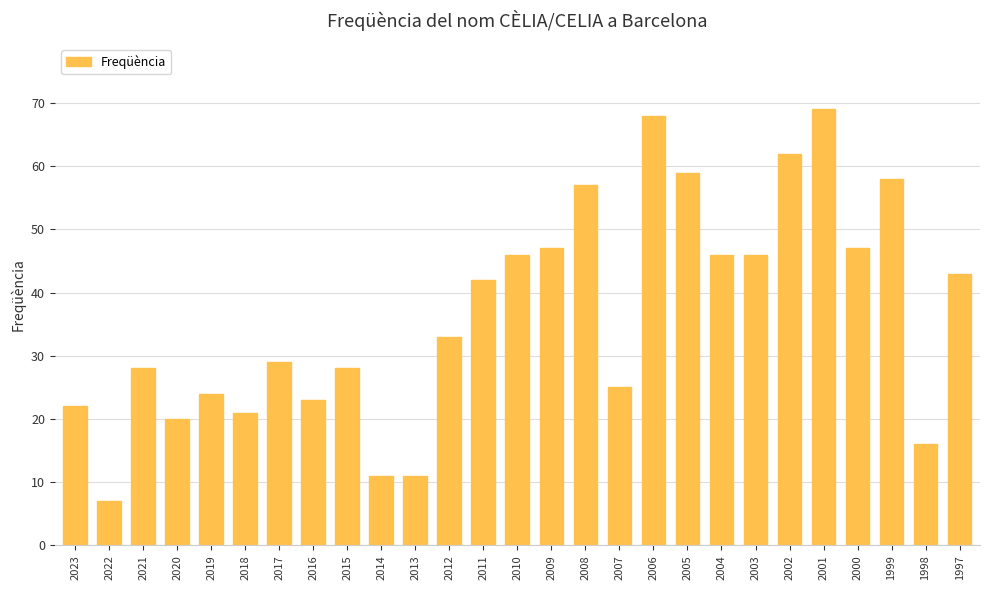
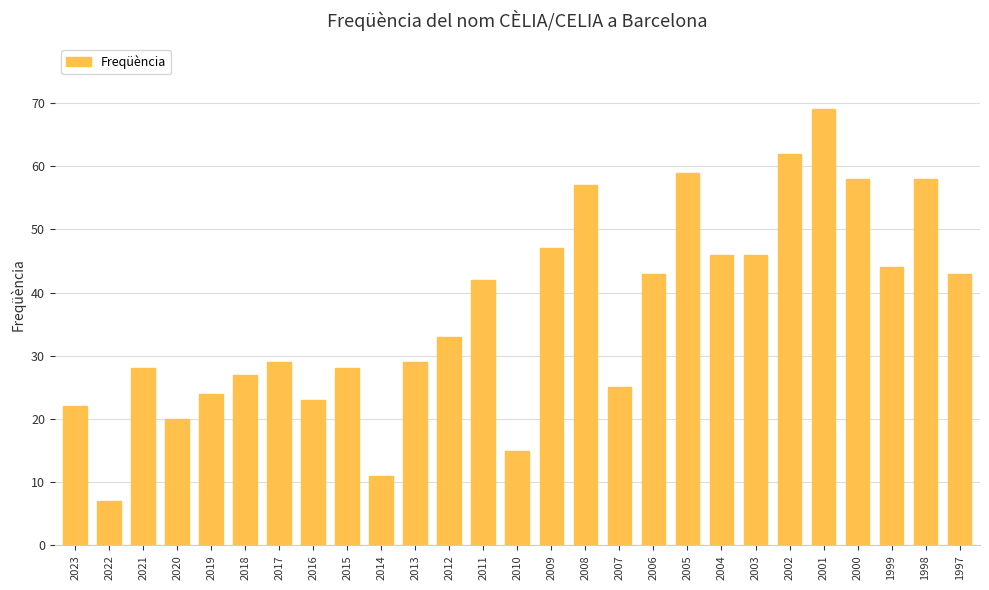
2018: 21 -> 27
2013: 11 -> 29
2010: 46 -> 15
2006: 68 -> 43
2000: 47 -> 58
1999: 58 -> 44
1998: 16 -> 58
